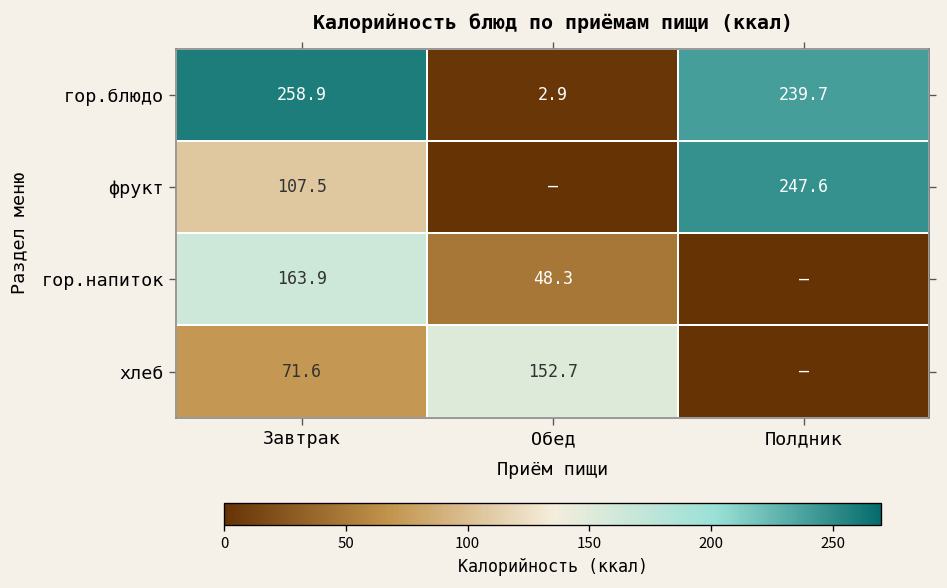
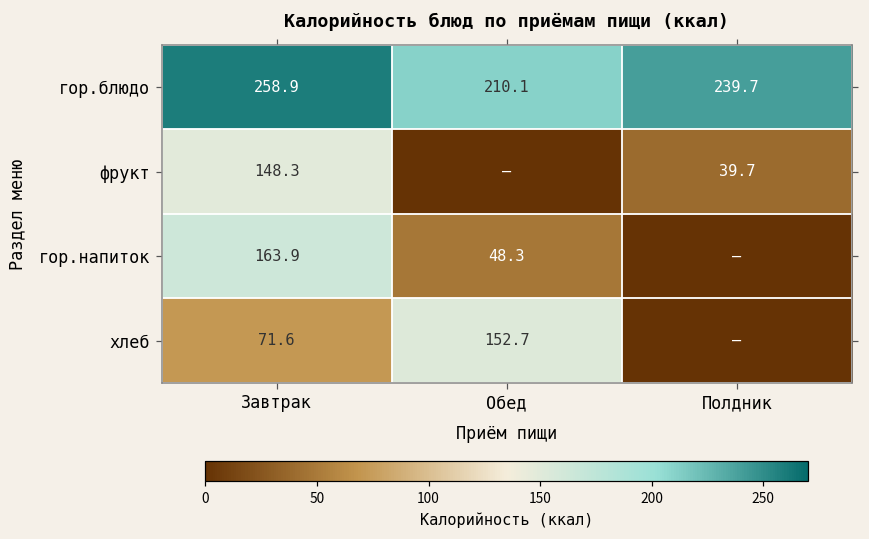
гор.блюдо, Обед: 2.9 -> 210.1
фрукт, Завтрак: 107.5 -> 148.3
фрукт, Полдник: 247.6 -> 39.7
